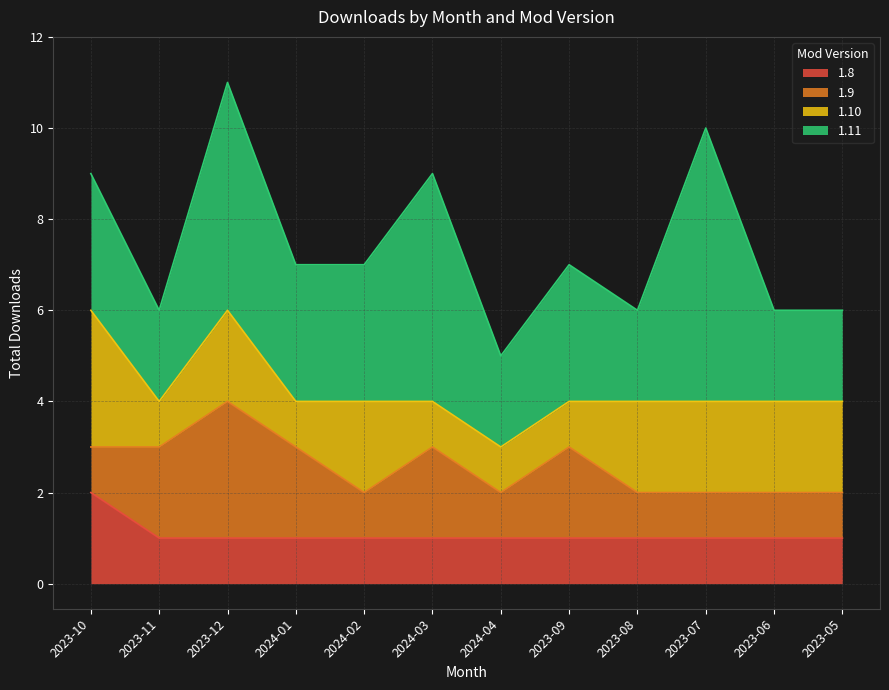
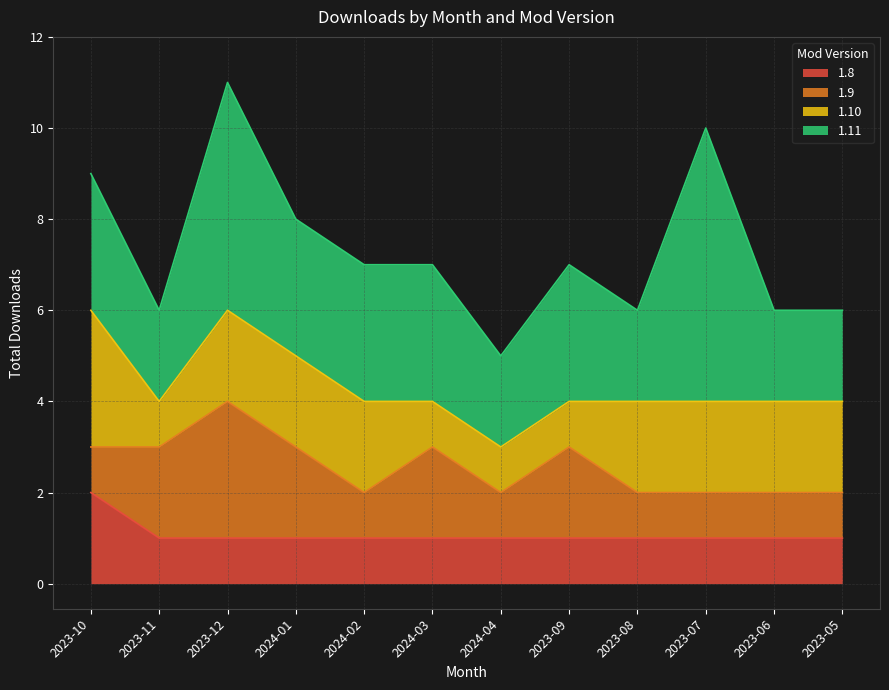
1.10, 2024-01: 1 -> 2
1.11, 2024-03: 5 -> 3
